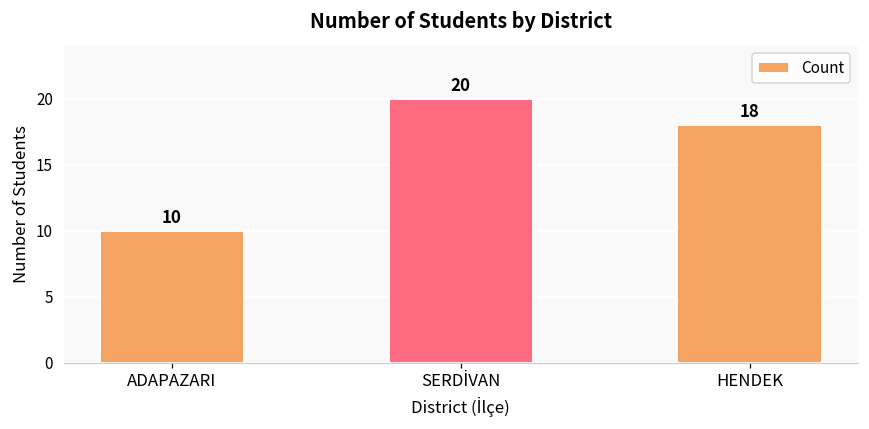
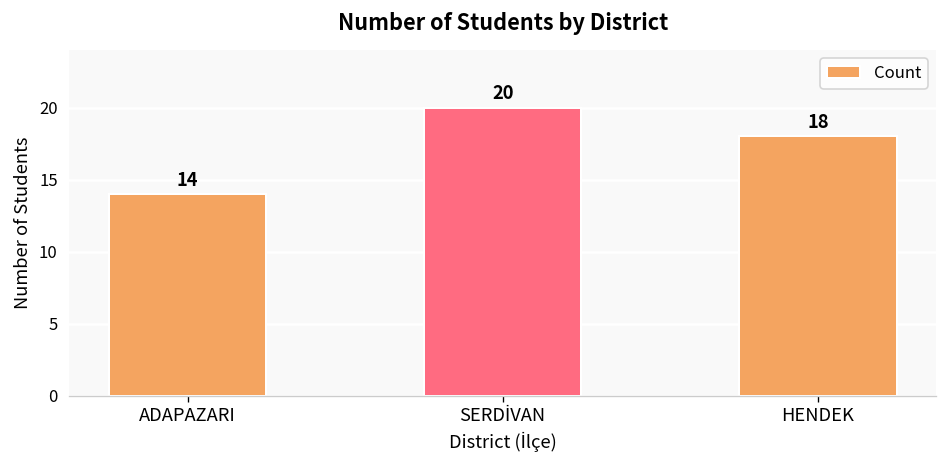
ADAPAZARI: 10 -> 14
